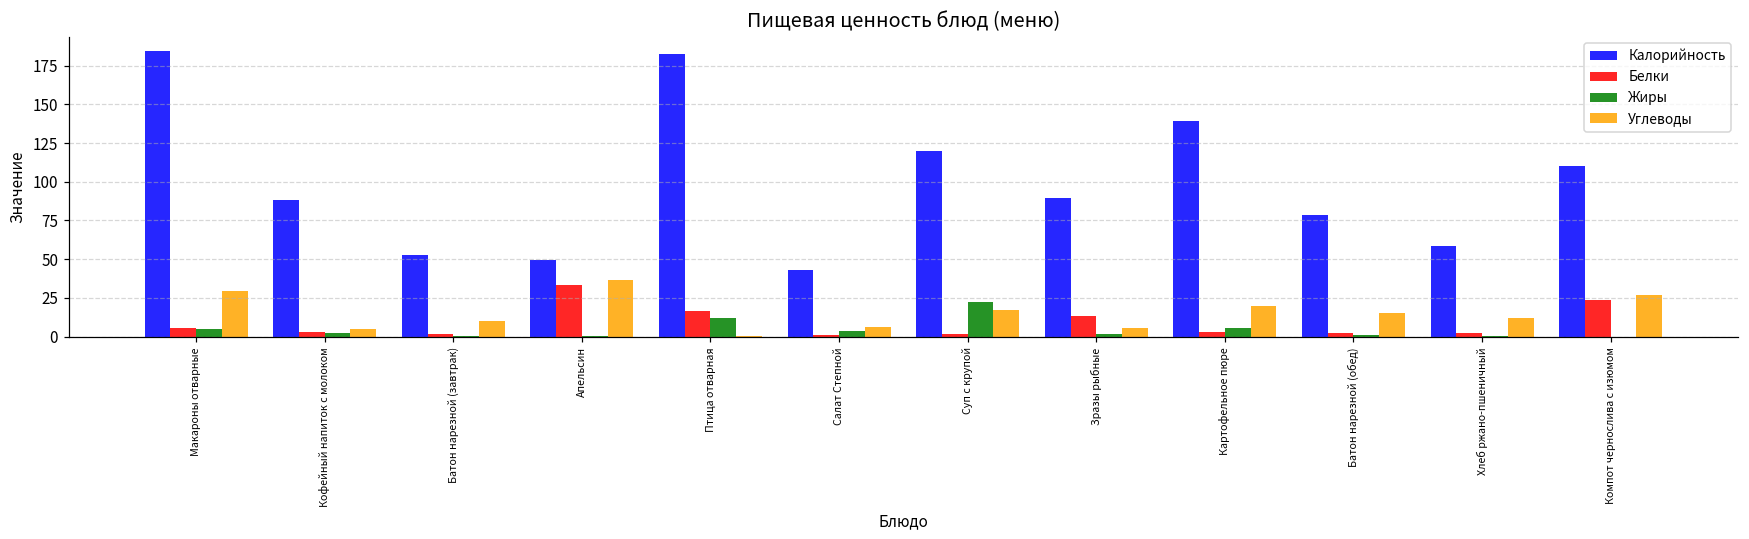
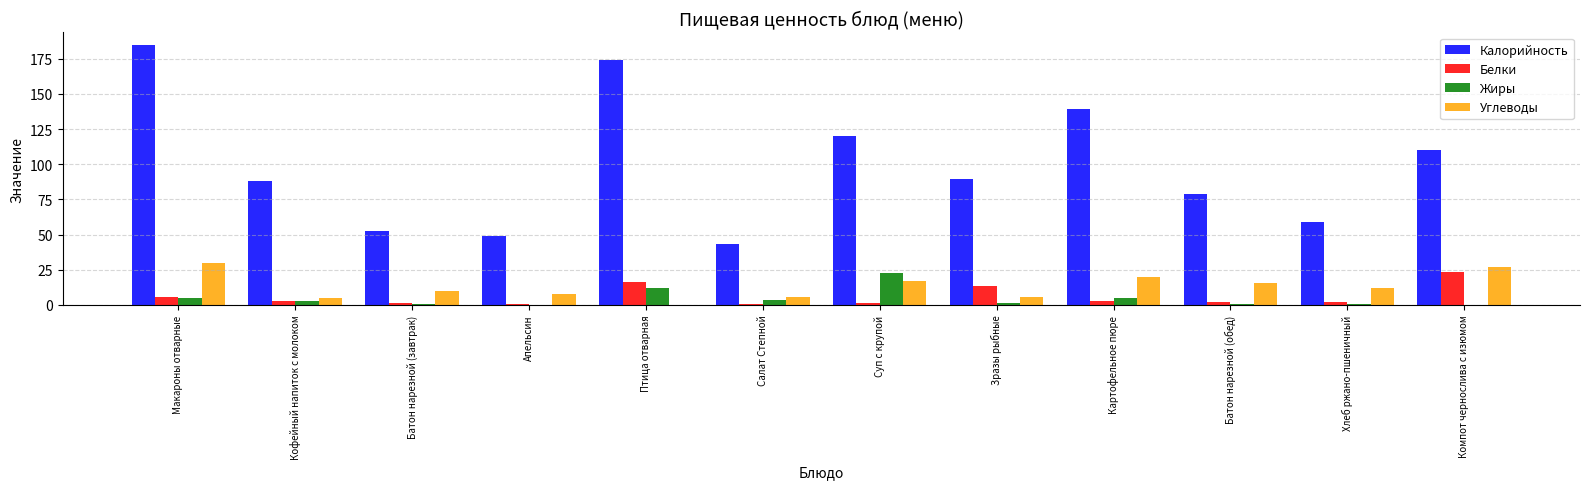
Белки, Апельсин: 33 -> 1
Углеводы, Апельсин: 37 -> 8
Калорийность, Птица отварная: 183 -> 174
